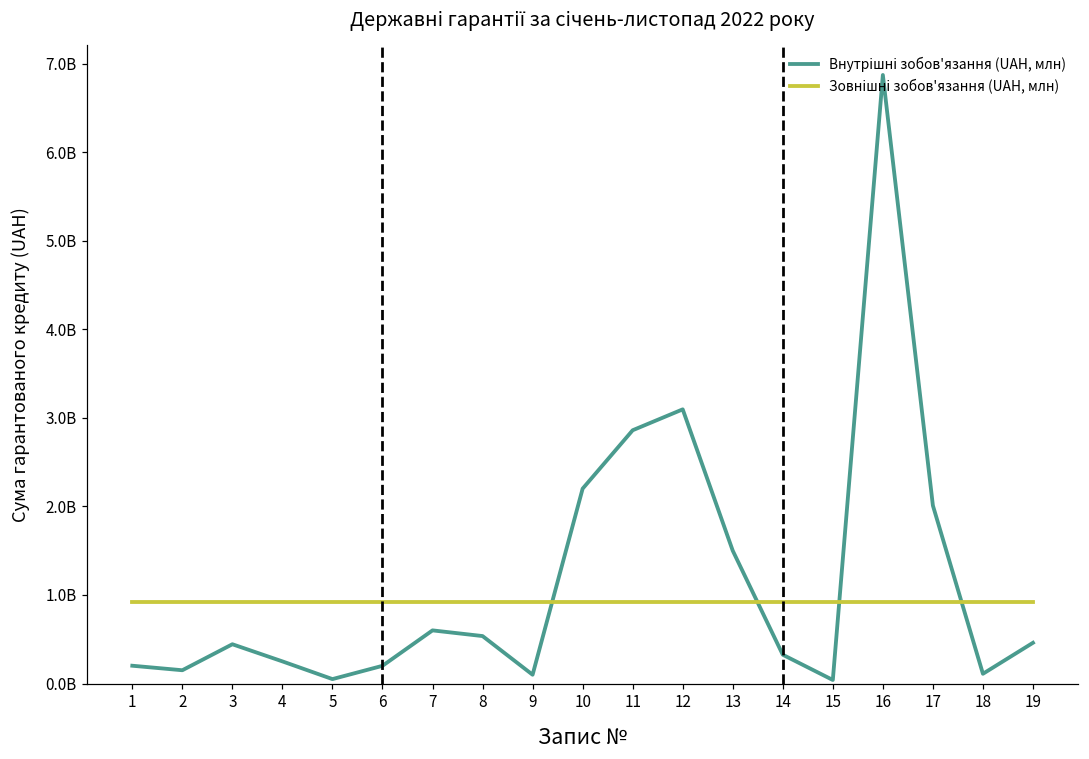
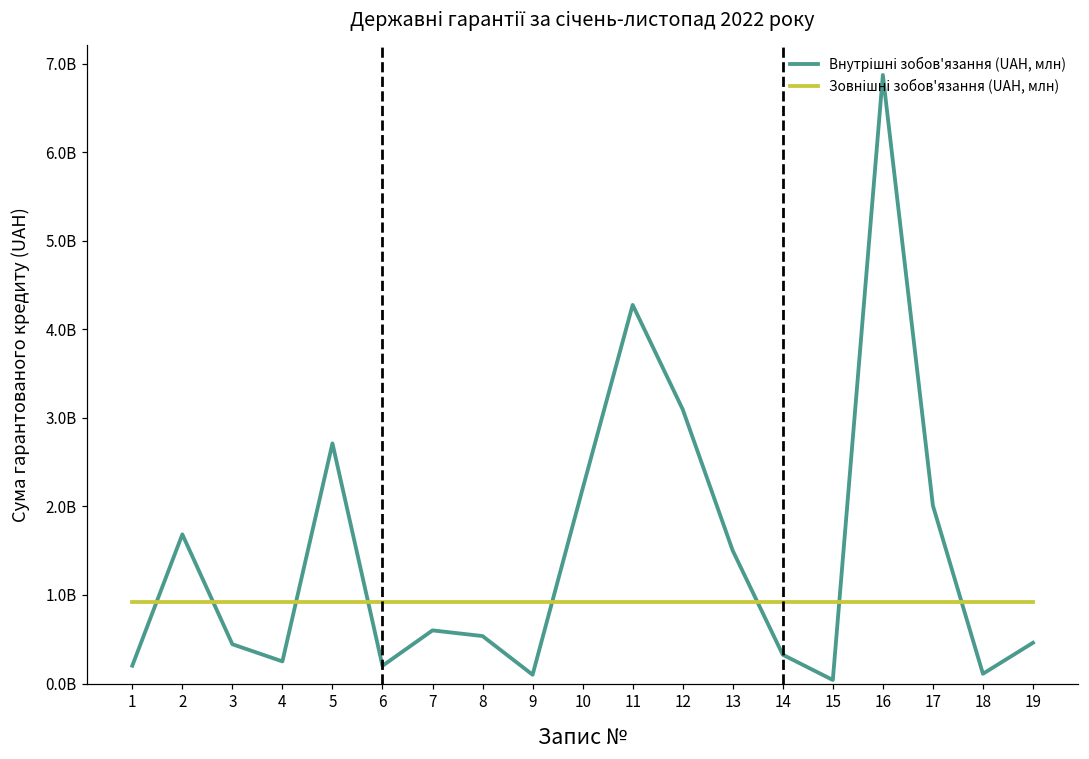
Внутрішні зобов'язання (UAH, млн), 2: 200000000 -> 1700000000
Внутрішні зобов'язання (UAH, млн), 5: 100000000 -> 2700000000
Внутрішні зобов'язання (UAH, млн), 11: 2900000000 -> 4300000000
